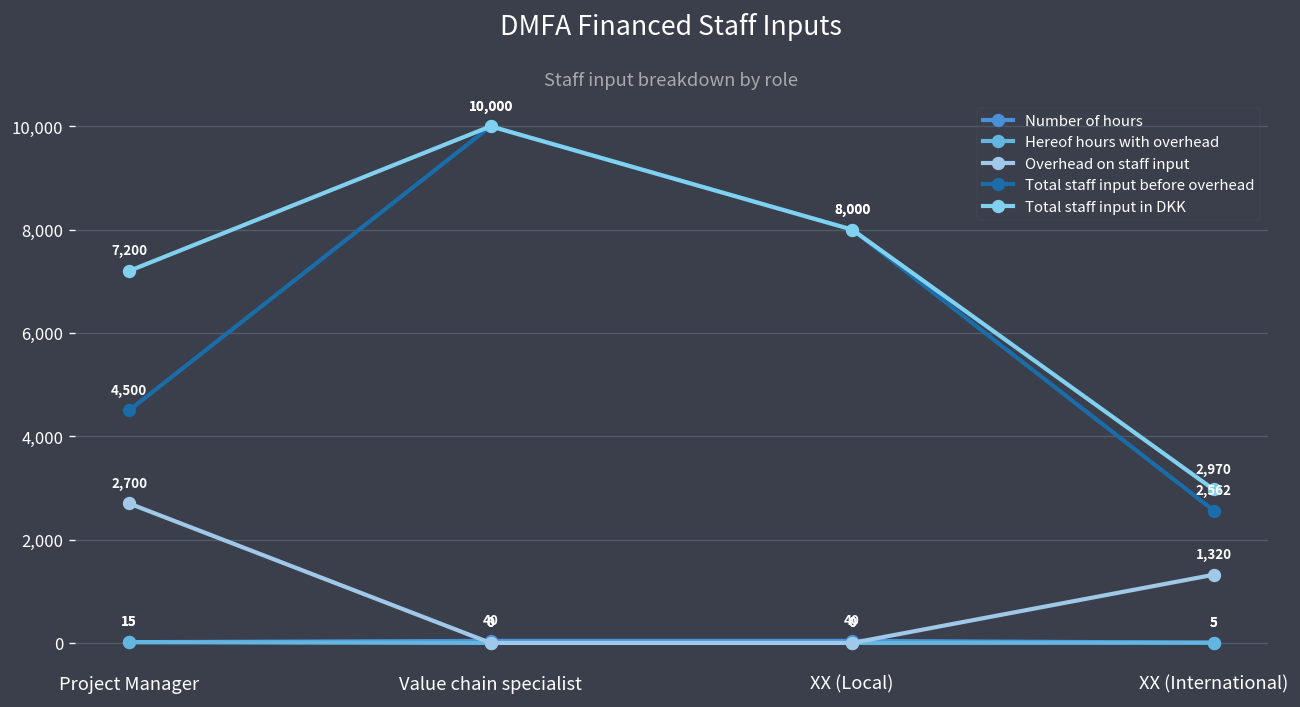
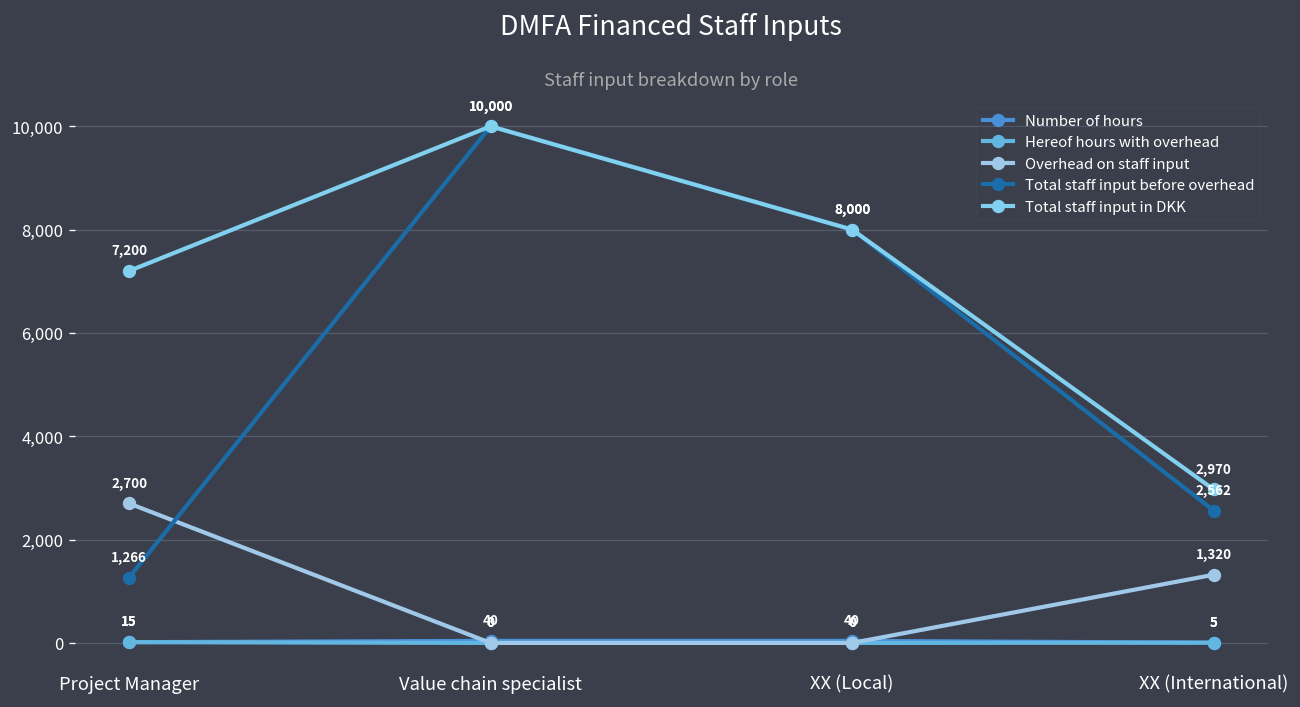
Total staff input before overhead, Project Manager: 4,500 -> 1,266
